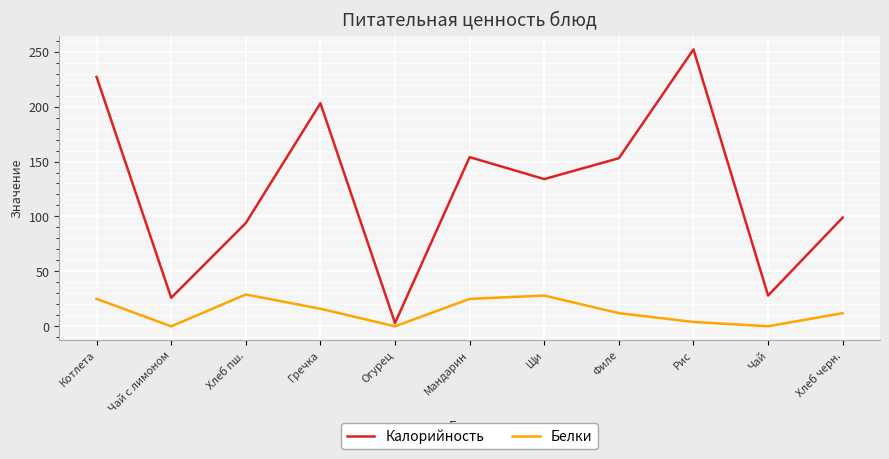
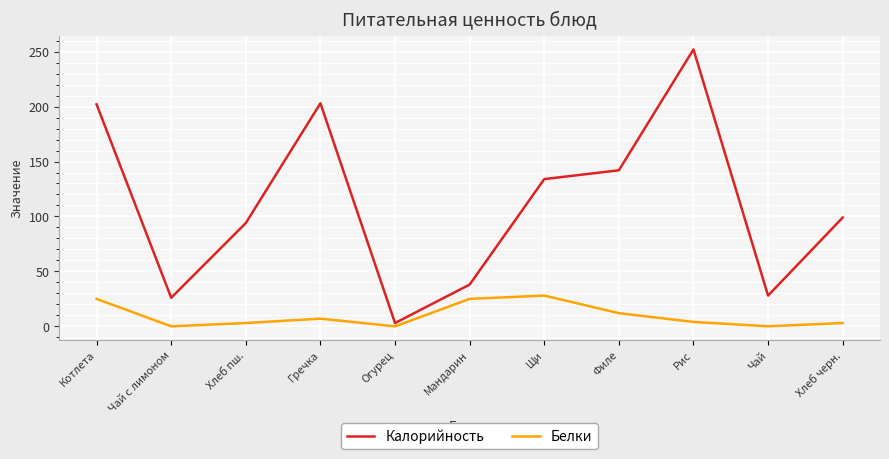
Калорийность, Котлета: 227 -> 202
Белки, Хлеб пш.: 29 -> 3
Белки, Гречка: 16 -> 7
Калорийность, Мандарин: 154 -> 38
Калорийность, Филе: 153 -> 142
Белки, Хлеб черн.: 12 -> 3
